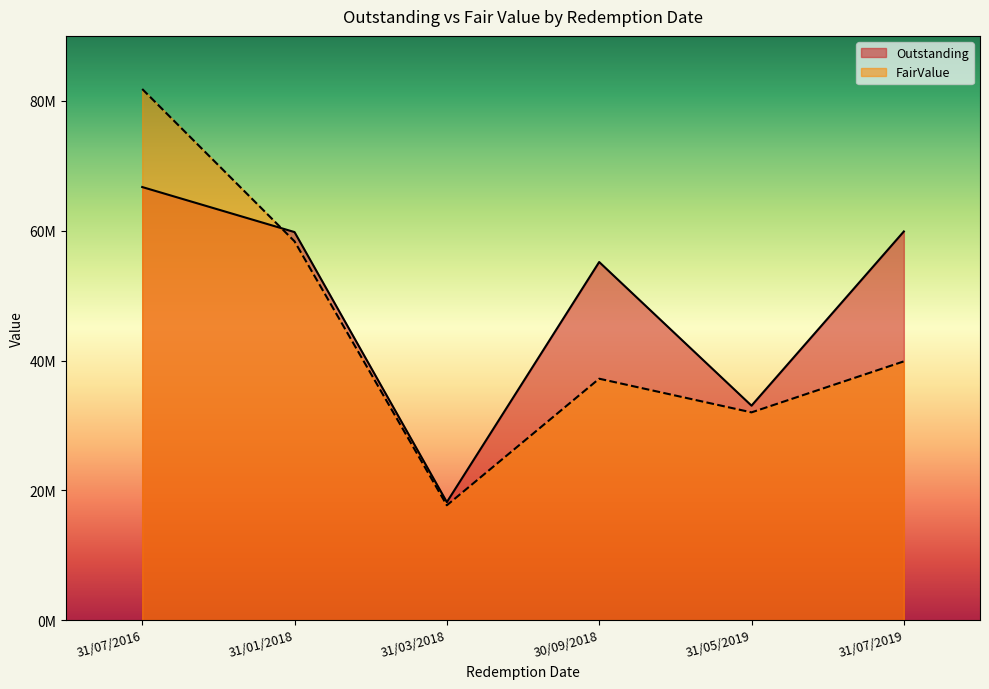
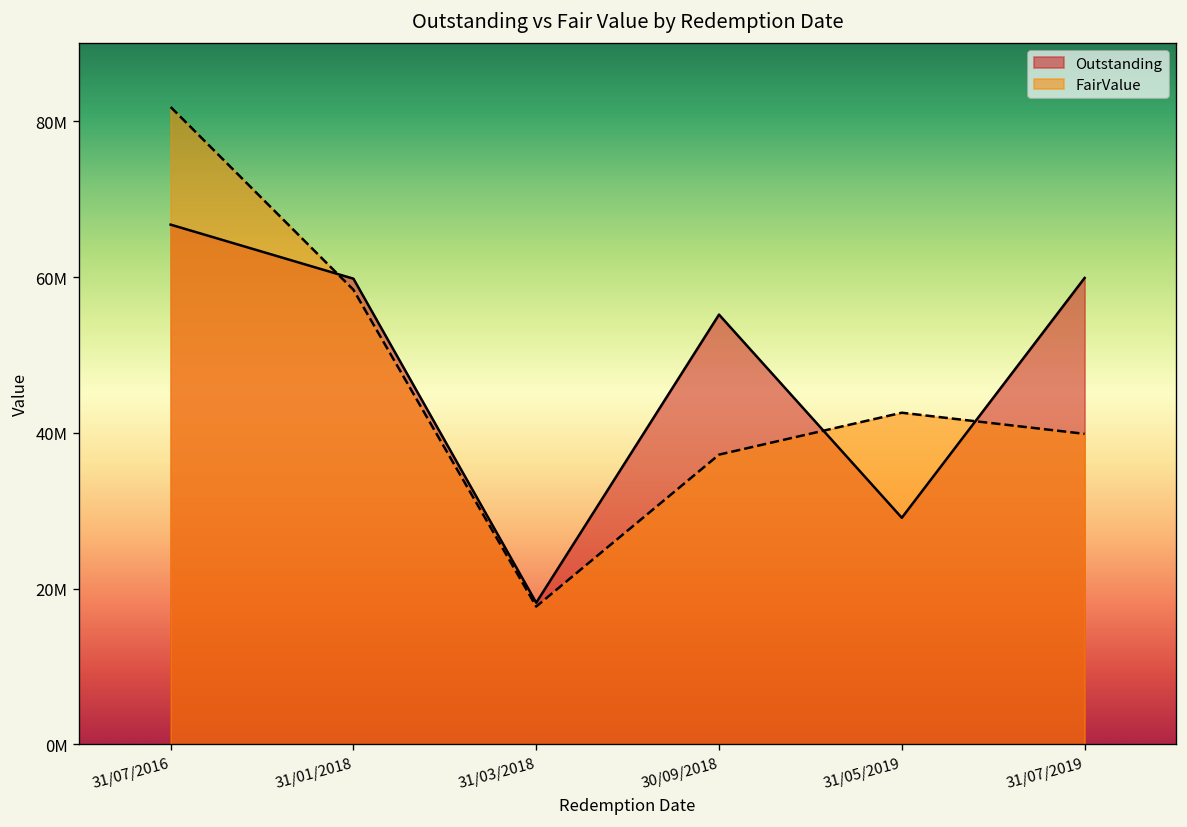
Outstanding, 31/05/2019: 33000000 -> 29000000
FairValue, 31/05/2019: 32000000 -> 43000000
